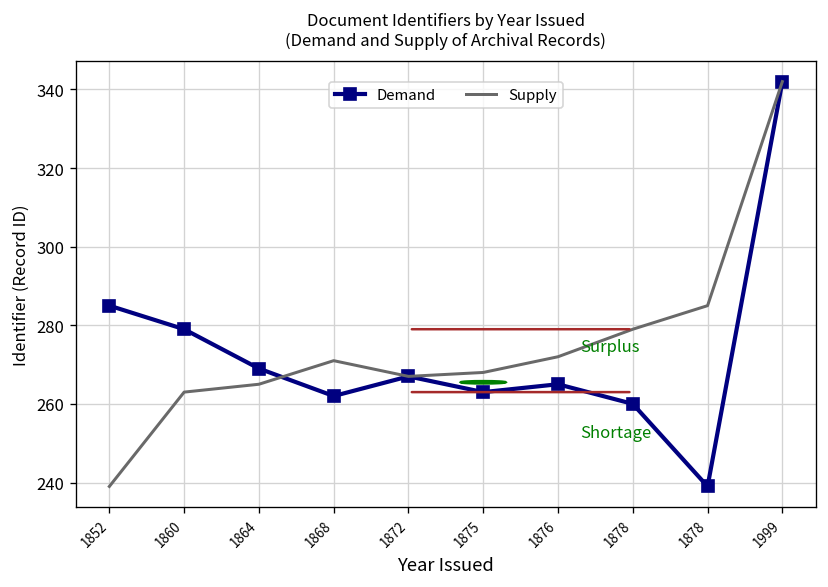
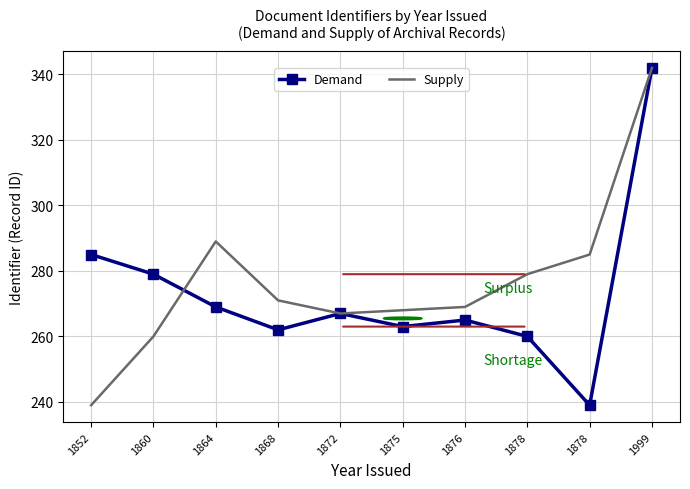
Supply, 1860: 263 -> 260
Supply, 1864: 265 -> 289
Supply, 1876: 272 -> 269
